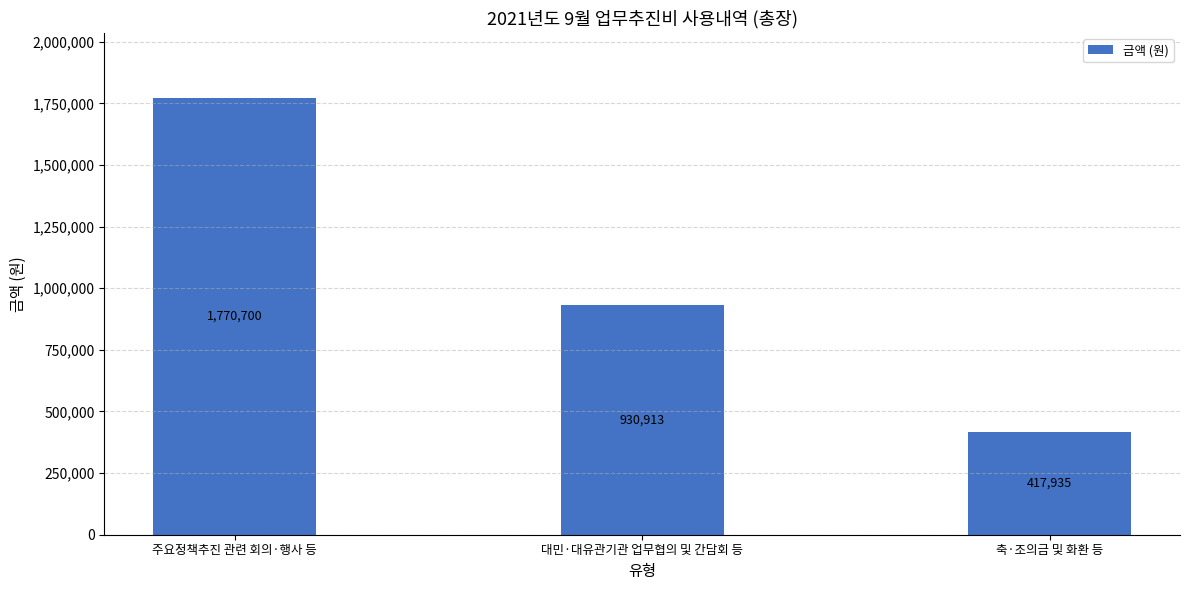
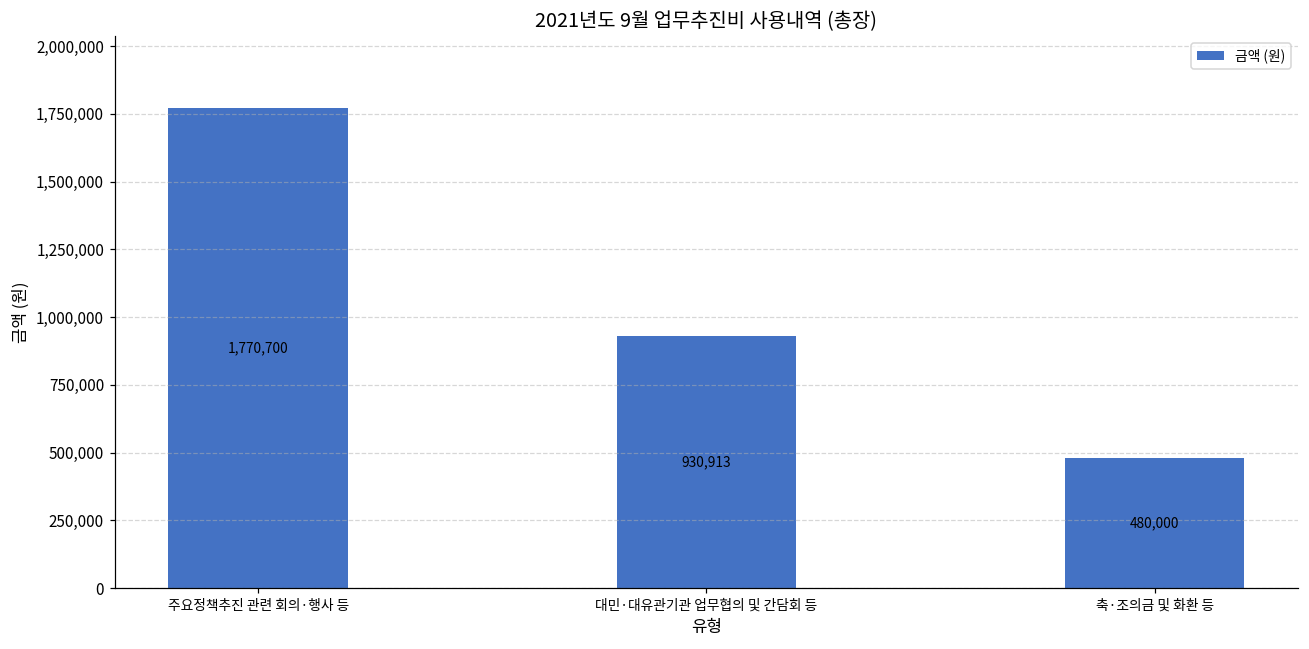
축·조의금 및 화환 등: 417,935 -> 480,000
